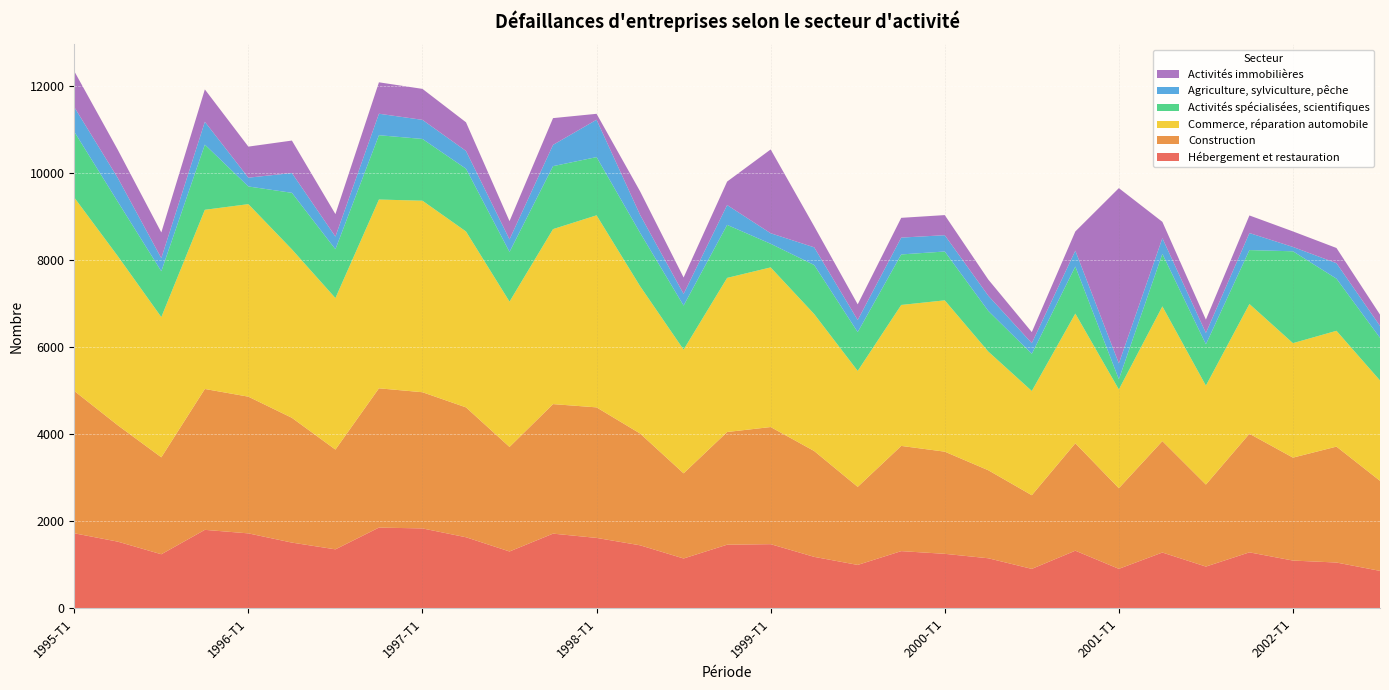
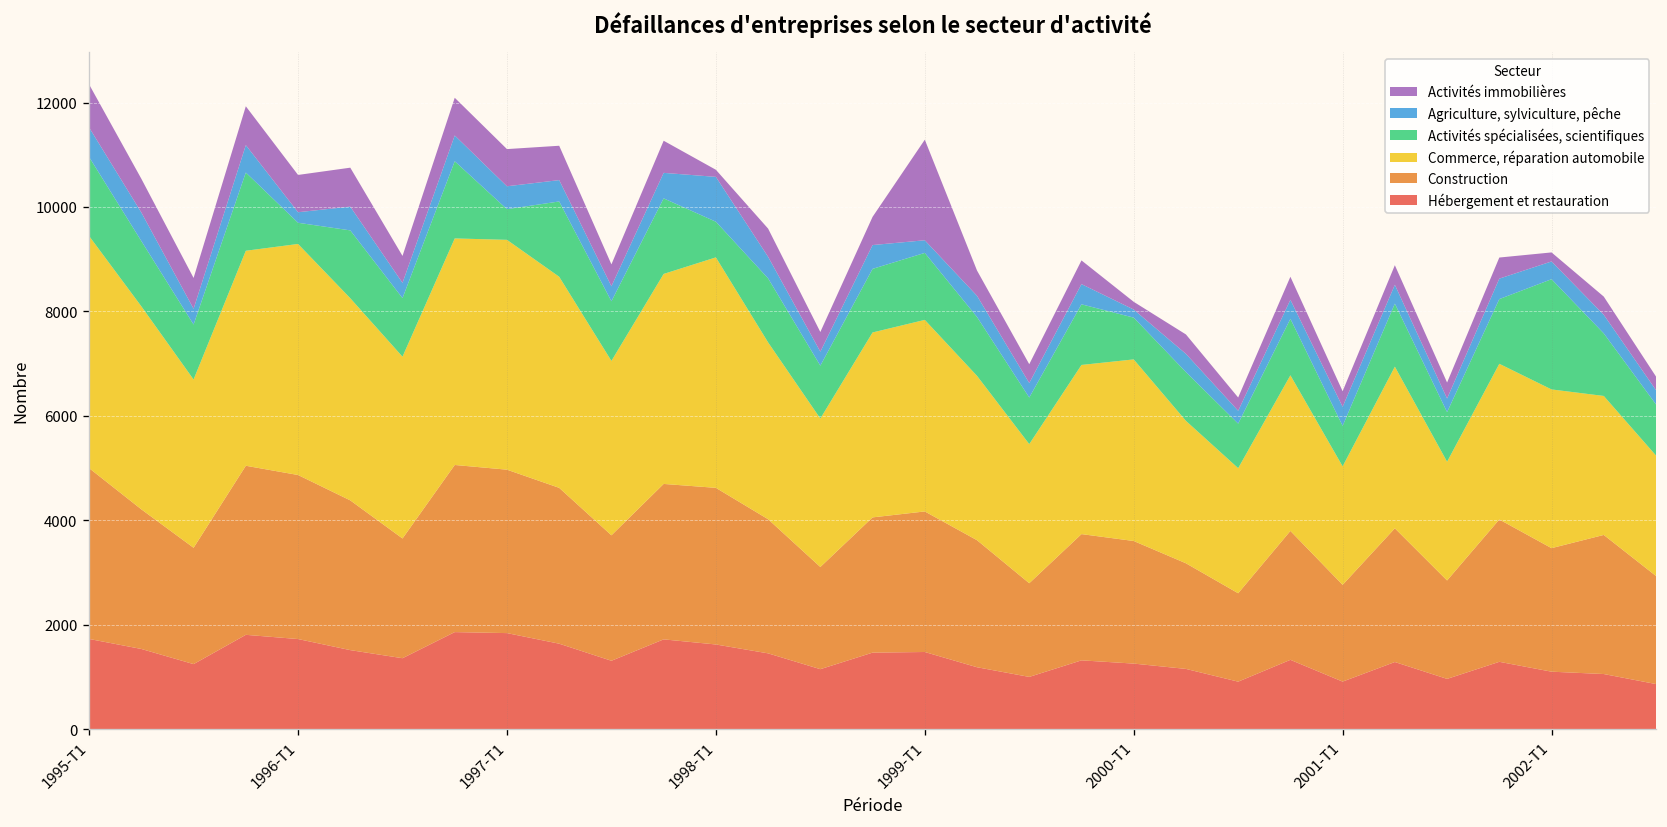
Activités spécialisées, scientifiques, 1997-T1: 1400 -> 600
Activités spécialisées, scientifiques, 1998-T1: 1300 -> 700
Activités spécialisées, scientifiques, 1999-T1: 500 -> 1300
Activités spécialisées, scientifiques, 2000-T1: 1100 -> 800
Agriculture, sylviculture, pêche, 2000-T1: 400 -> 200
Activités immobilières, 2000-T1: 500 -> 100
Activités spécialisées, scientifiques, 2001-T1: 200 -> 800
Activités immobilières, 2001-T1: 4000 -> 300
Commerce, réparation automobile, 2002-T1: 2600 -> 3000
Agriculture, sylviculture, pêche, 2002-T1: 100 -> 300
Activités immobilières, 2002-T1: 400 -> 200
